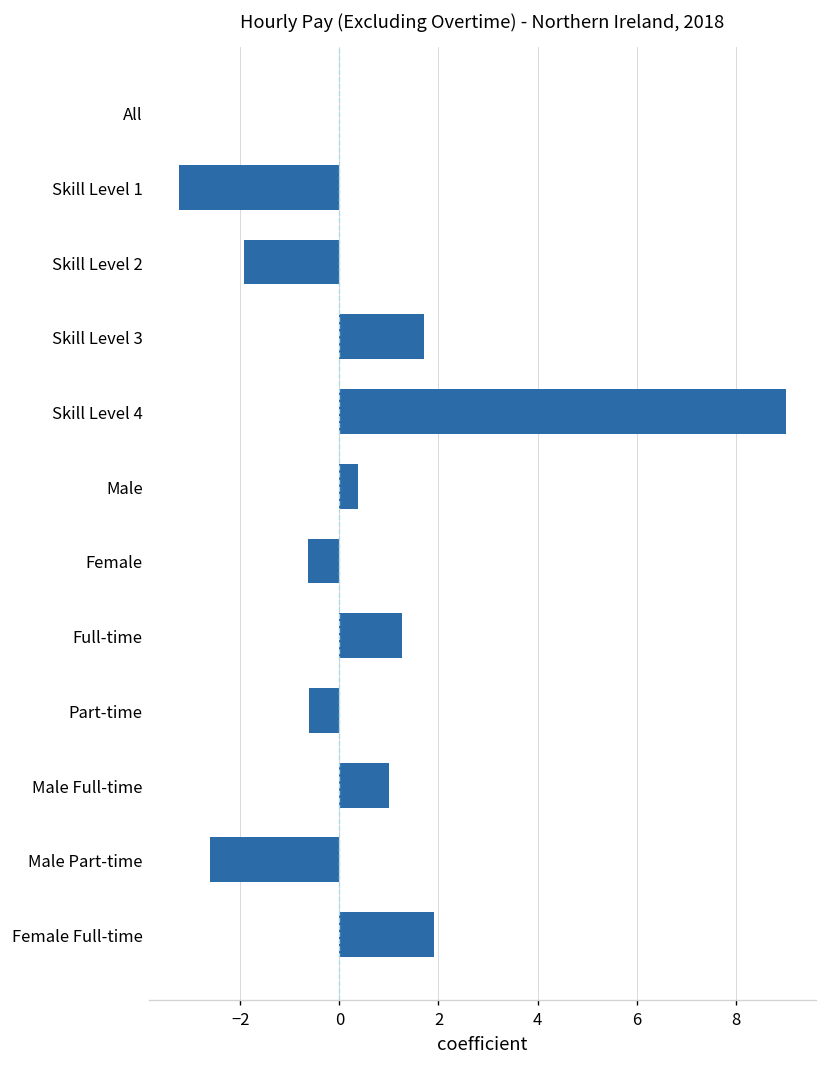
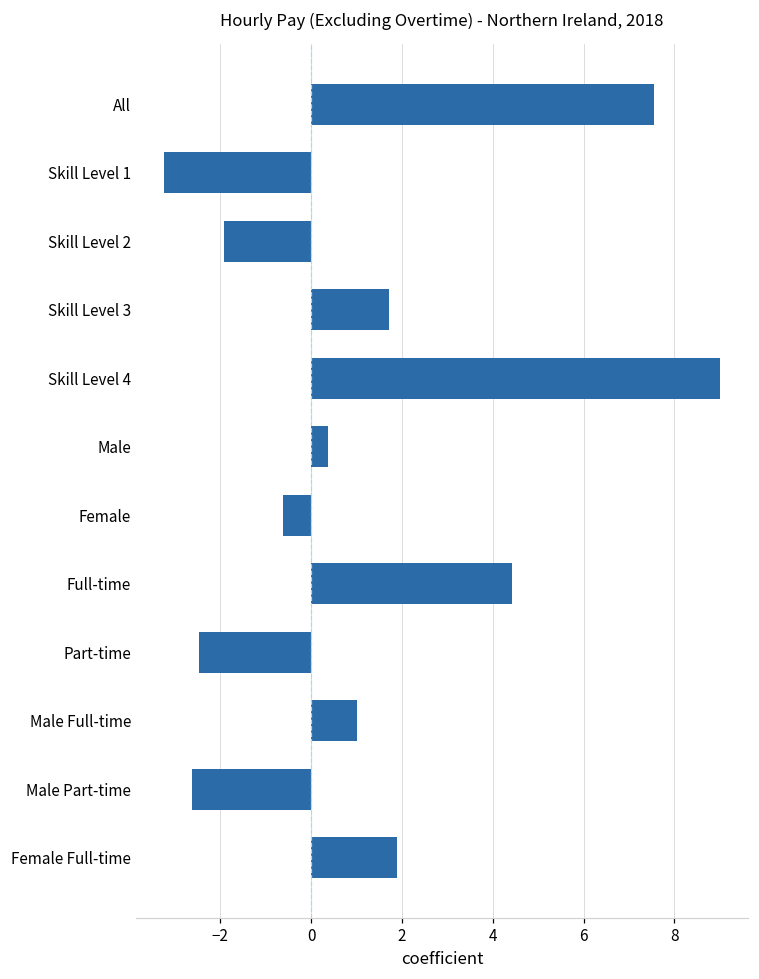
All: 0.0 -> 7.6
Full-time: 1.3 -> 4.4
Part-time: -0.6 -> -2.5
